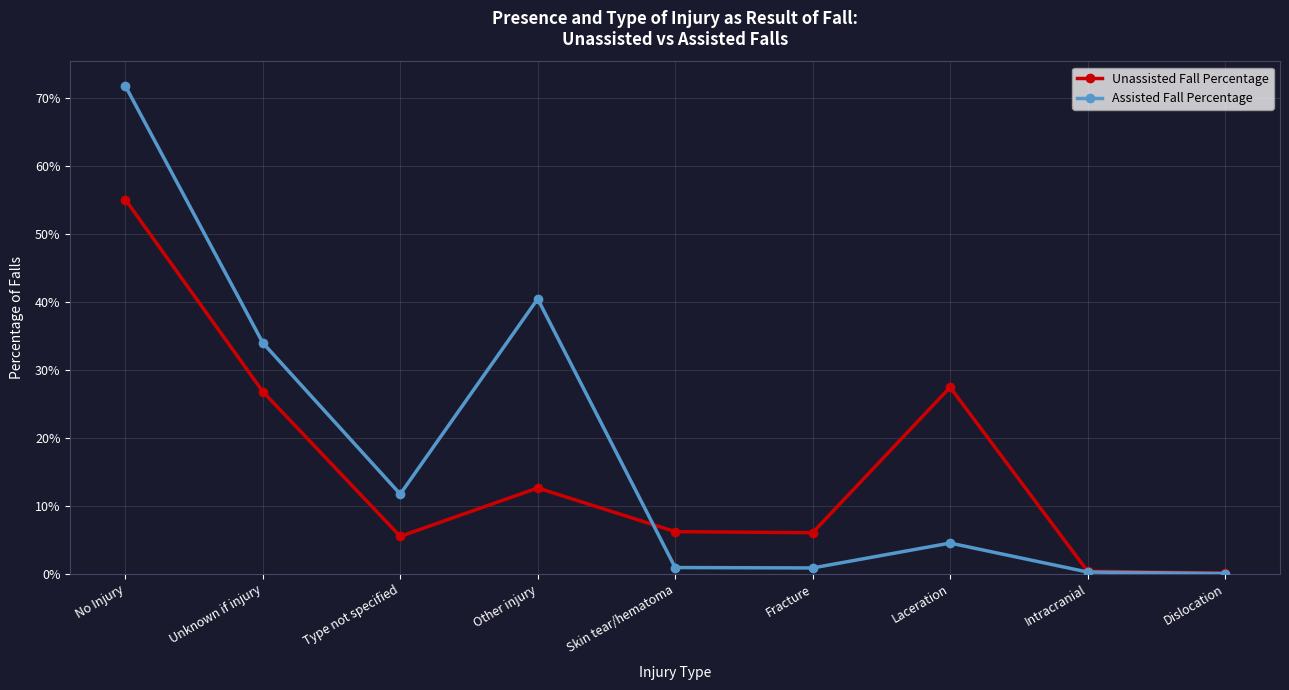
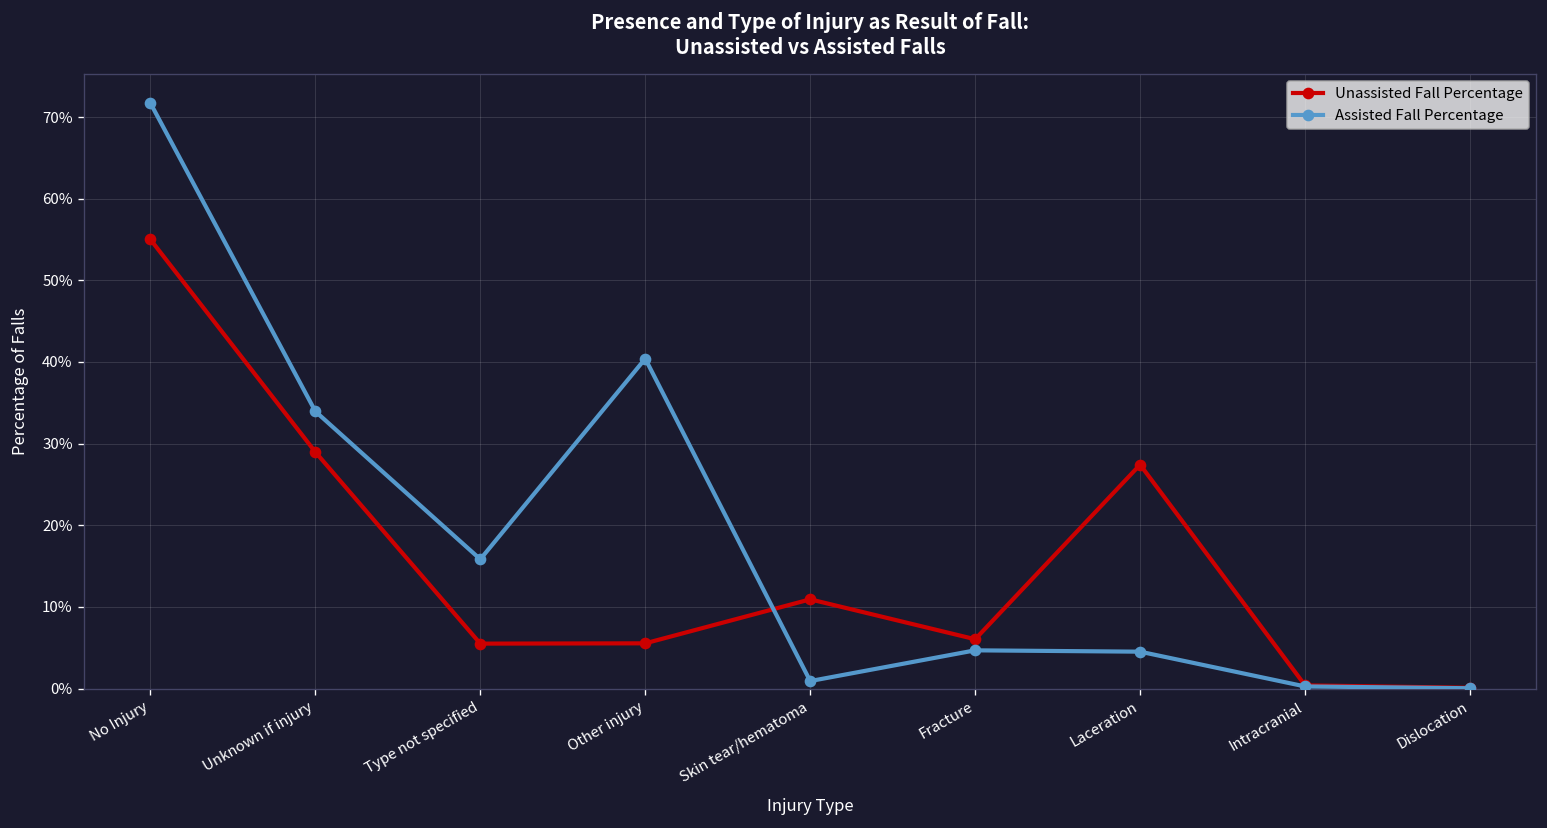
Unassisted Fall Percentage, Unknown if injury: 27% -> 29%
Assisted Fall Percentage, Type not specified: 12% -> 16%
Unassisted Fall Percentage, Other injury: 13% -> 6%
Unassisted Fall Percentage, Skin tear/hematoma: 6% -> 11%
Assisted Fall Percentage, Fracture: 1% -> 5%
